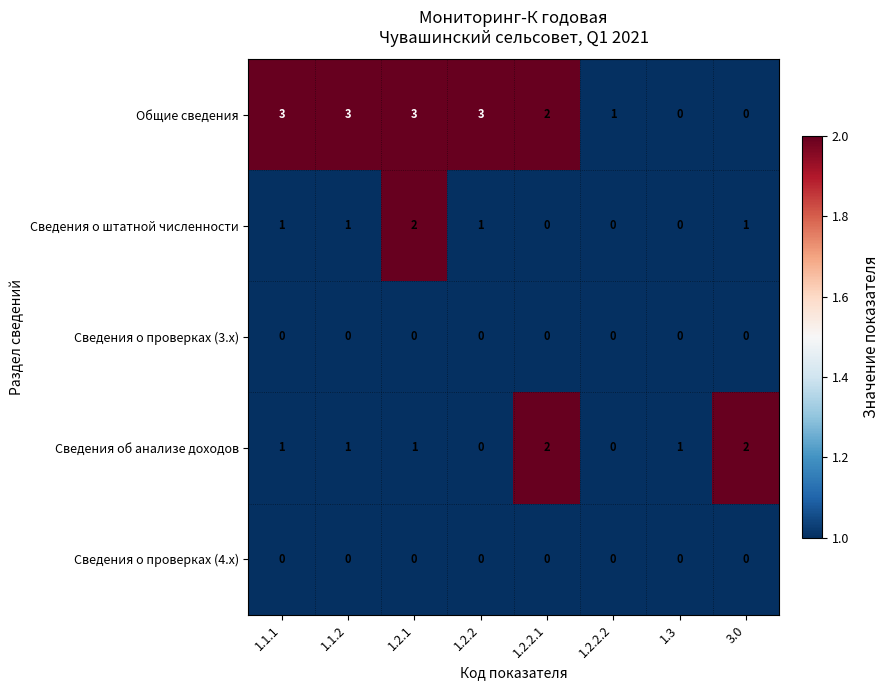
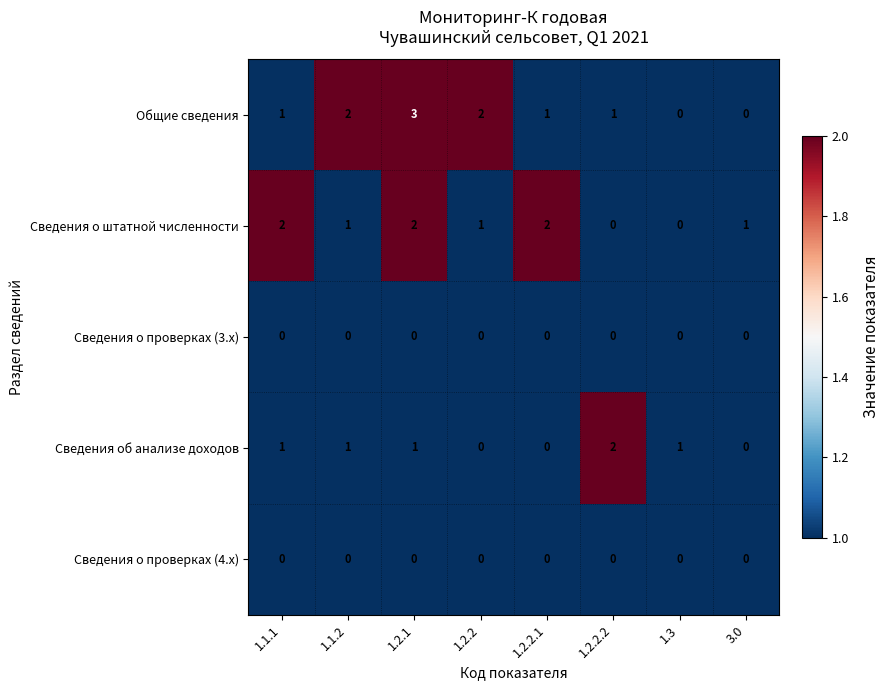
Общие сведения, 1.1.1: 3 -> 1
Общие сведения, 1.1.2: 3 -> 2
Общие сведения, 1.2.2: 3 -> 2
Общие сведения, 1.2.2.1: 2 -> 1
Сведения о штатной численности, 1.1.1: 1 -> 2
Сведения о штатной численности, 1.2.2.1: 0 -> 2
Сведения об анализе доходов, 1.2.2.1: 2 -> 0
Сведения об анализе доходов, 1.2.2.2: 0 -> 2
Сведения об анализе доходов, 3.0: 2 -> 0
